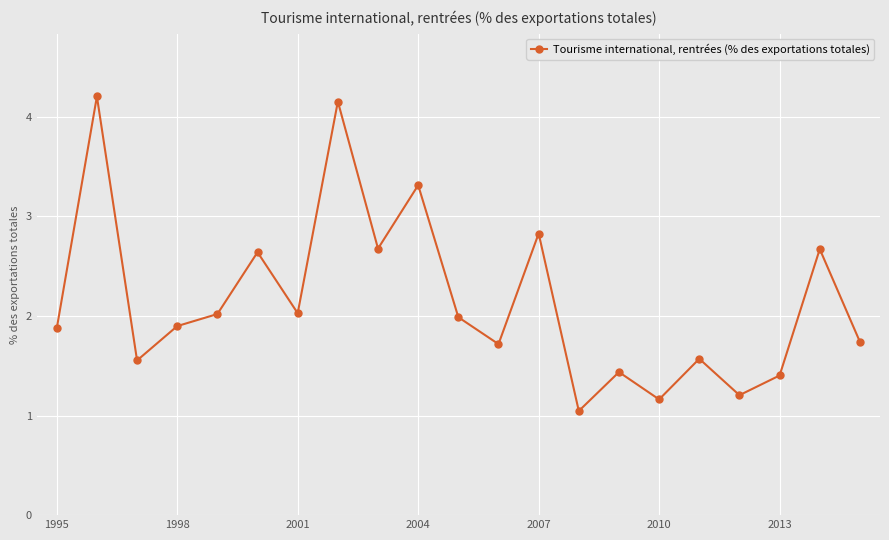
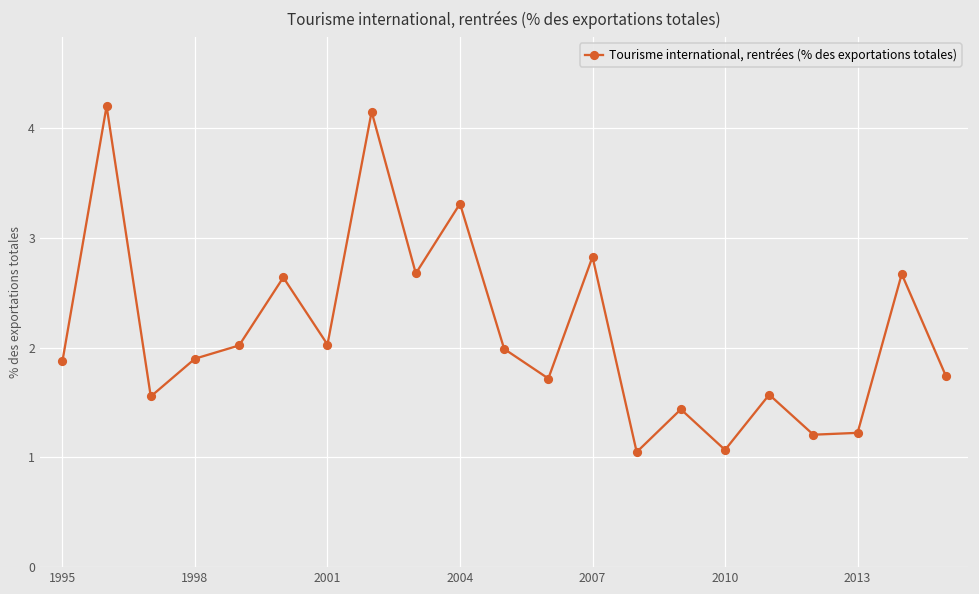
2010: 1.2 -> 1.1
2013: 1.4 -> 1.2
